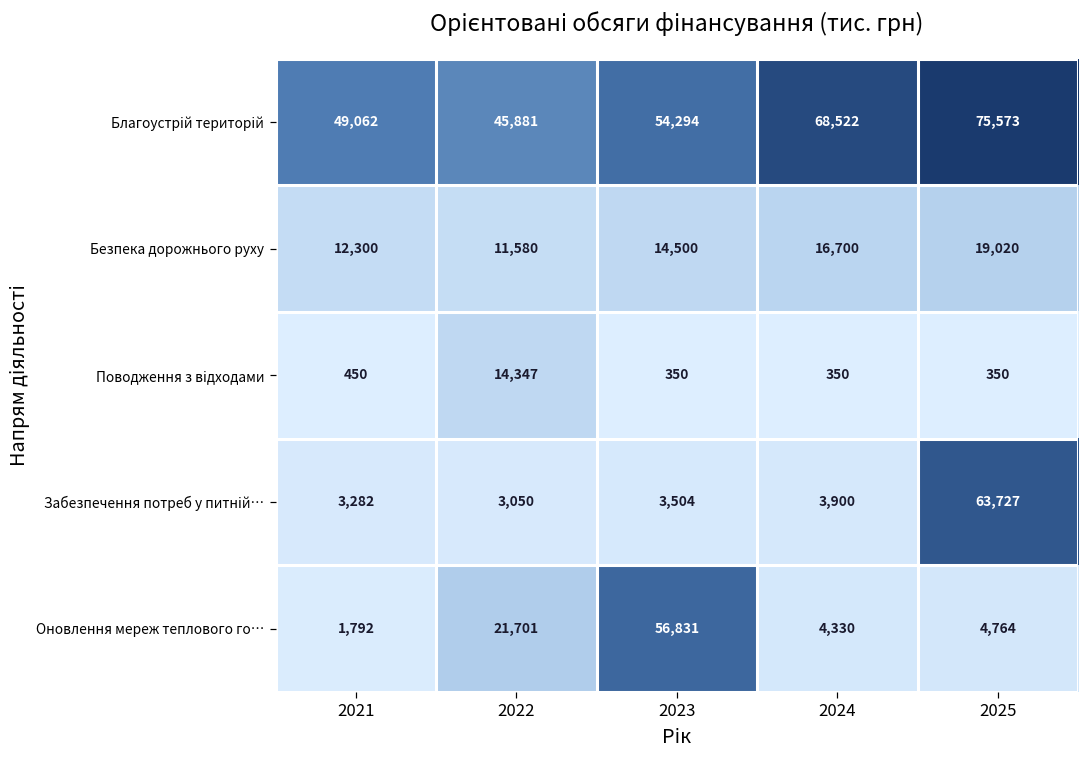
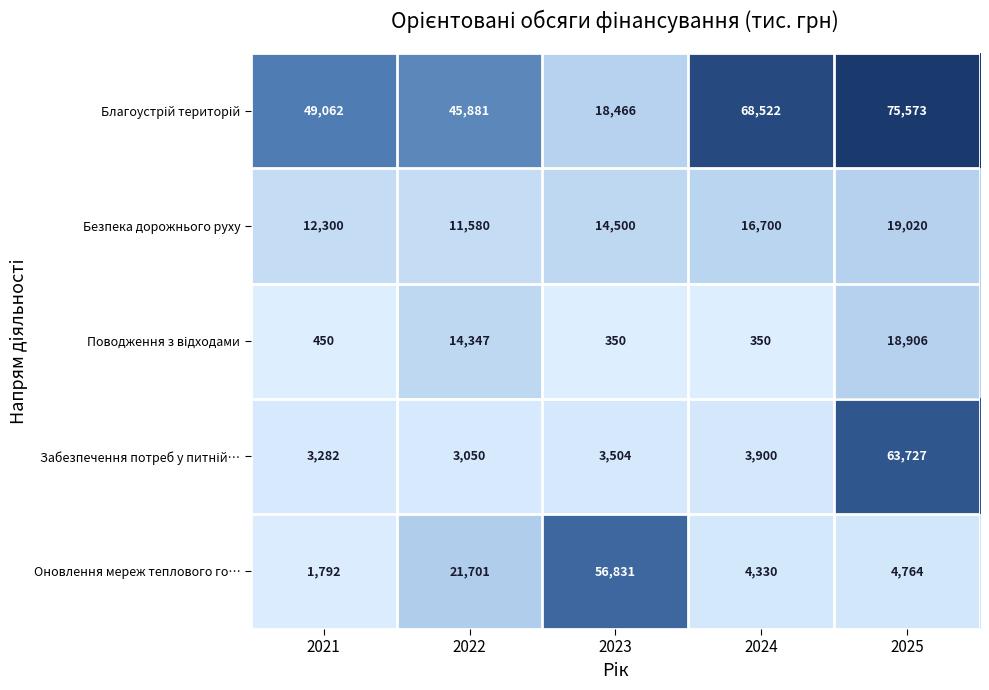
Благоустрій територій, 2023: 54,294 -> 18,466
Поводження з відходами, 2025: 350 -> 18,906
